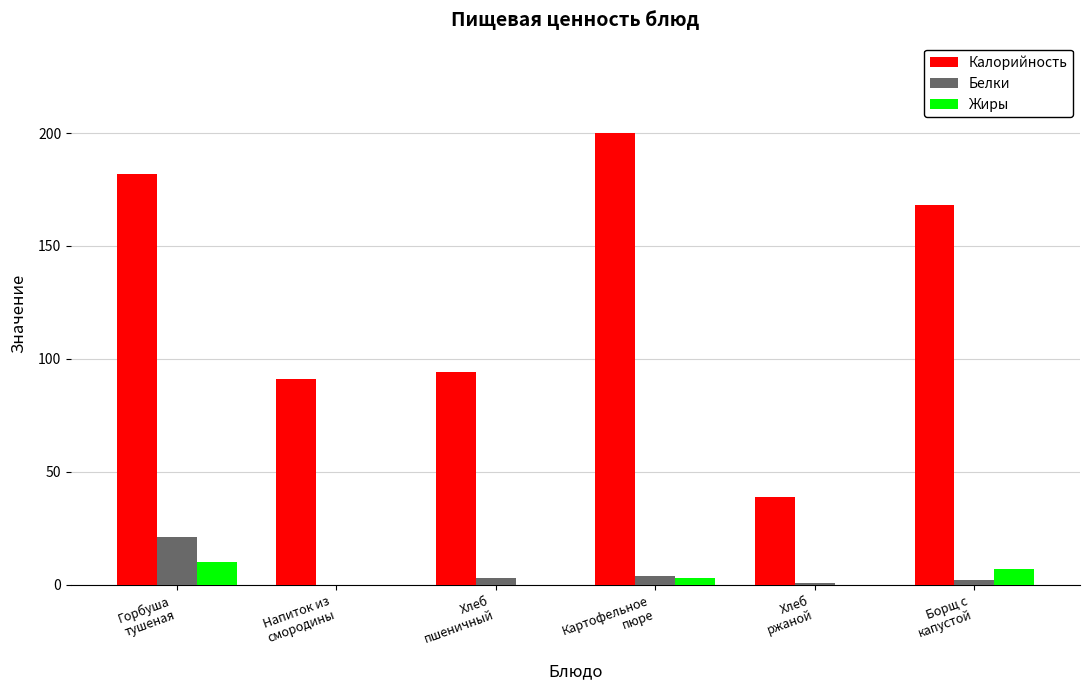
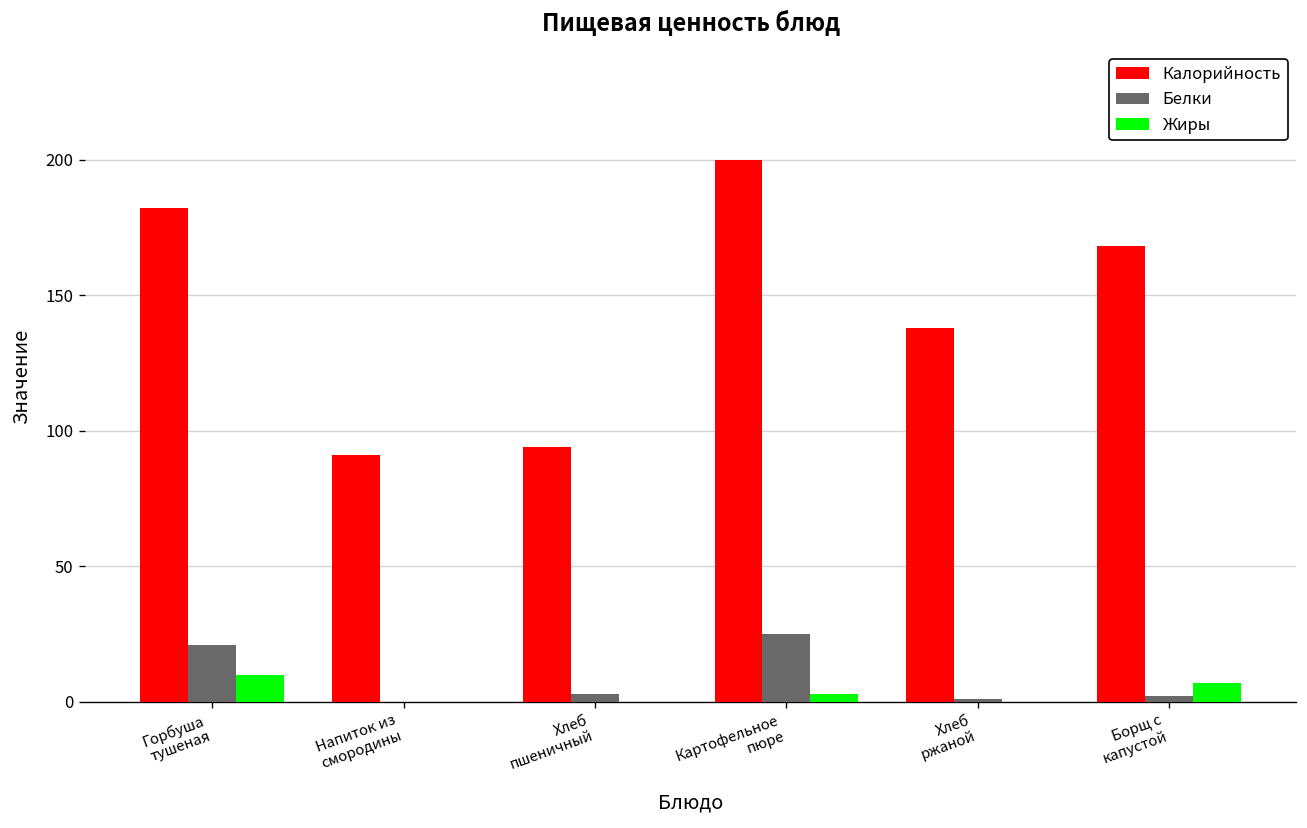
Белки, Картофельное пюре: 4 -> 25
Калорийность, Хлеб ржаной: 39 -> 138
